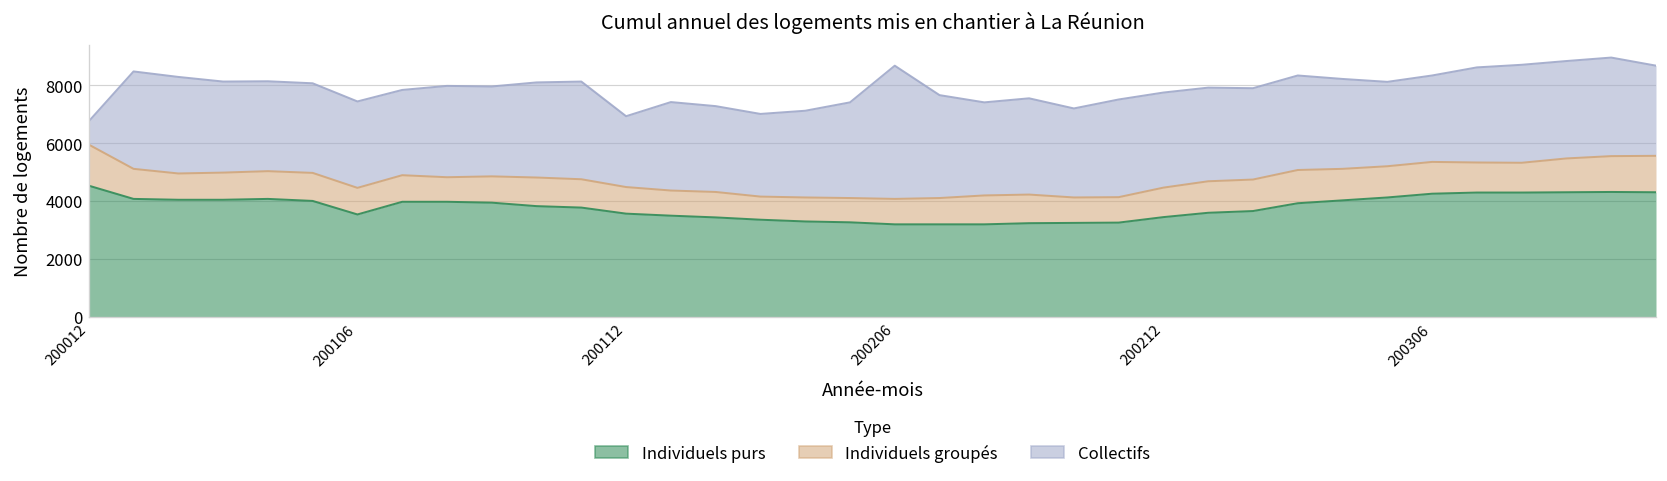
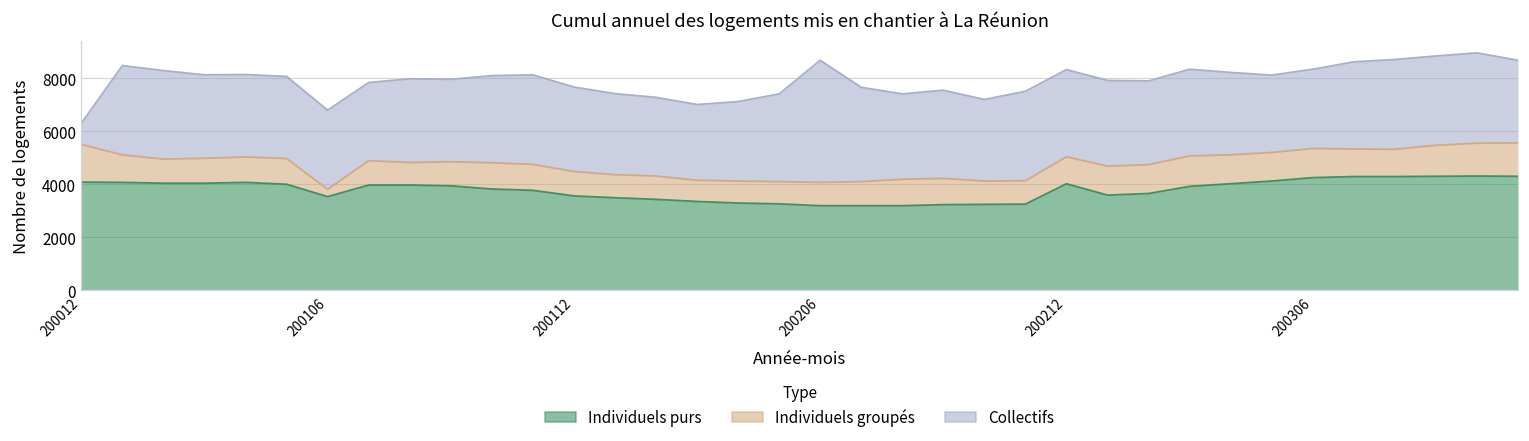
Individuels purs, 200012: 4500 -> 4100
Individuels groupés, 200106: 900 -> 300
Collectifs, 200112: 2500 -> 3200
Individuels purs, 200212: 3400 -> 4000
